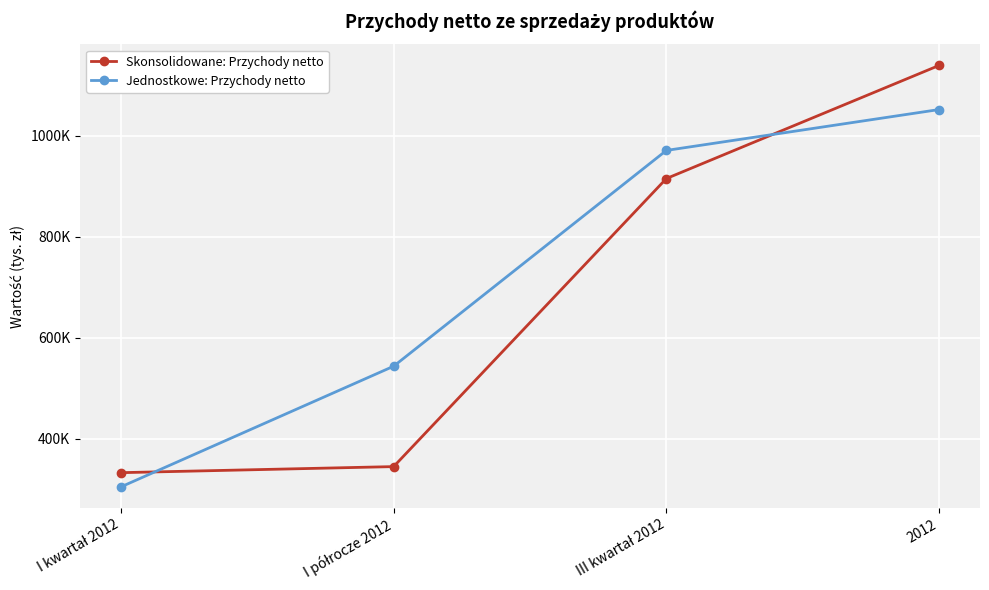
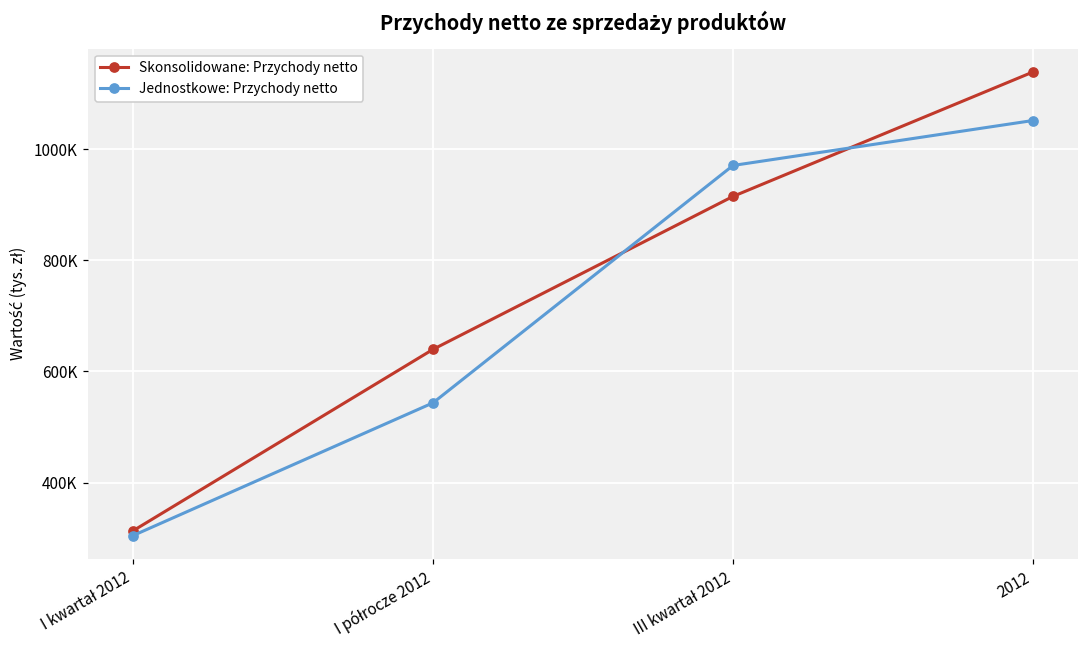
Skonsolidowane: Przychody netto, I kwartał 2012: 330000 -> 310000
Skonsolidowane: Przychody netto, I półrocze 2012: 340000 -> 640000
